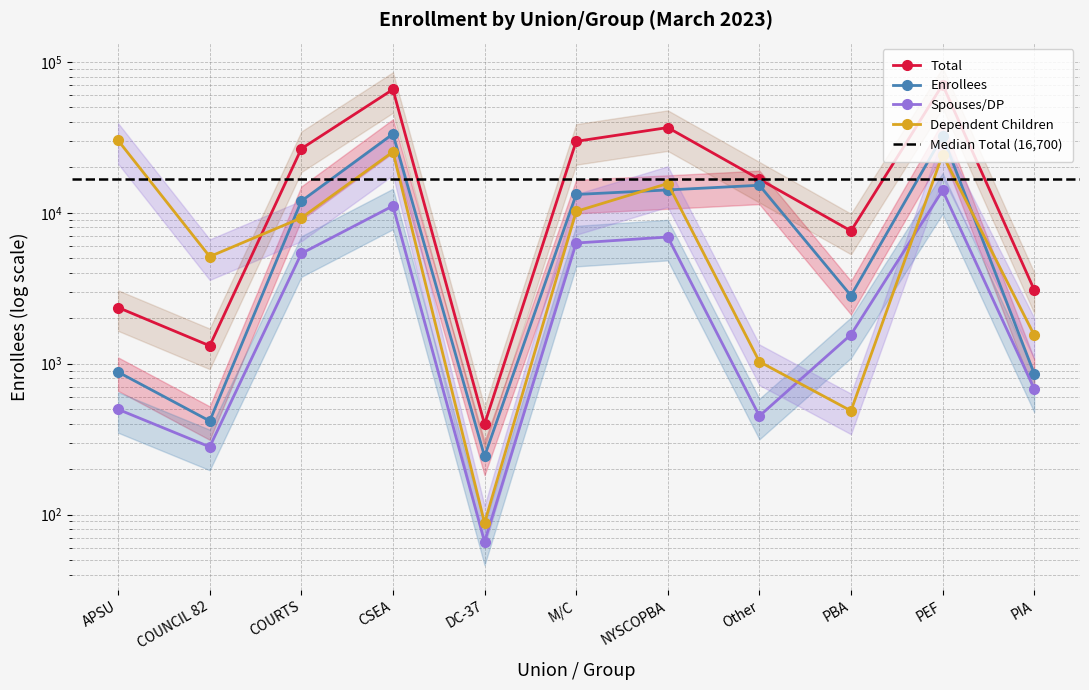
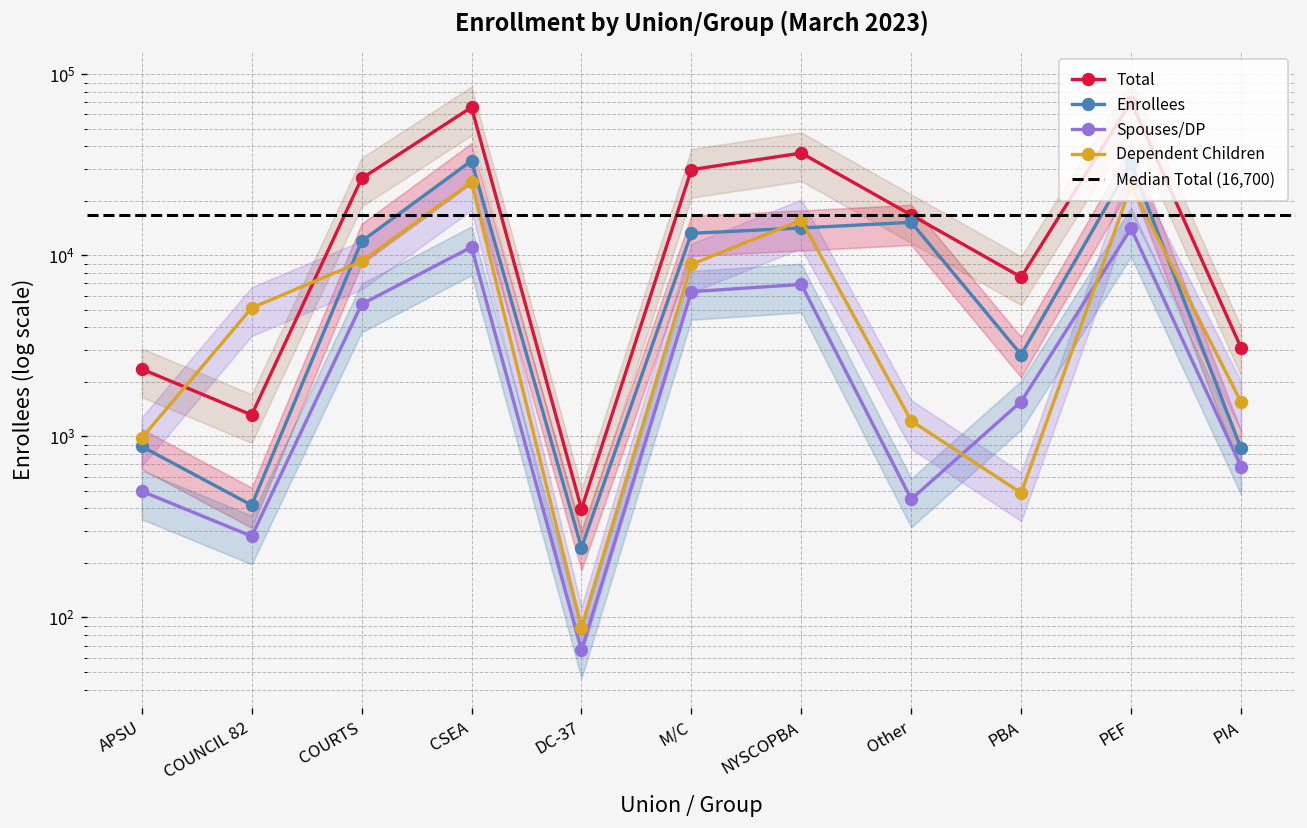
Dependent Children, APSU: 30000 -> 1000
Dependent Children, M/C: 10000 -> 9000
Dependent Children, Other: 1000 -> 1200
